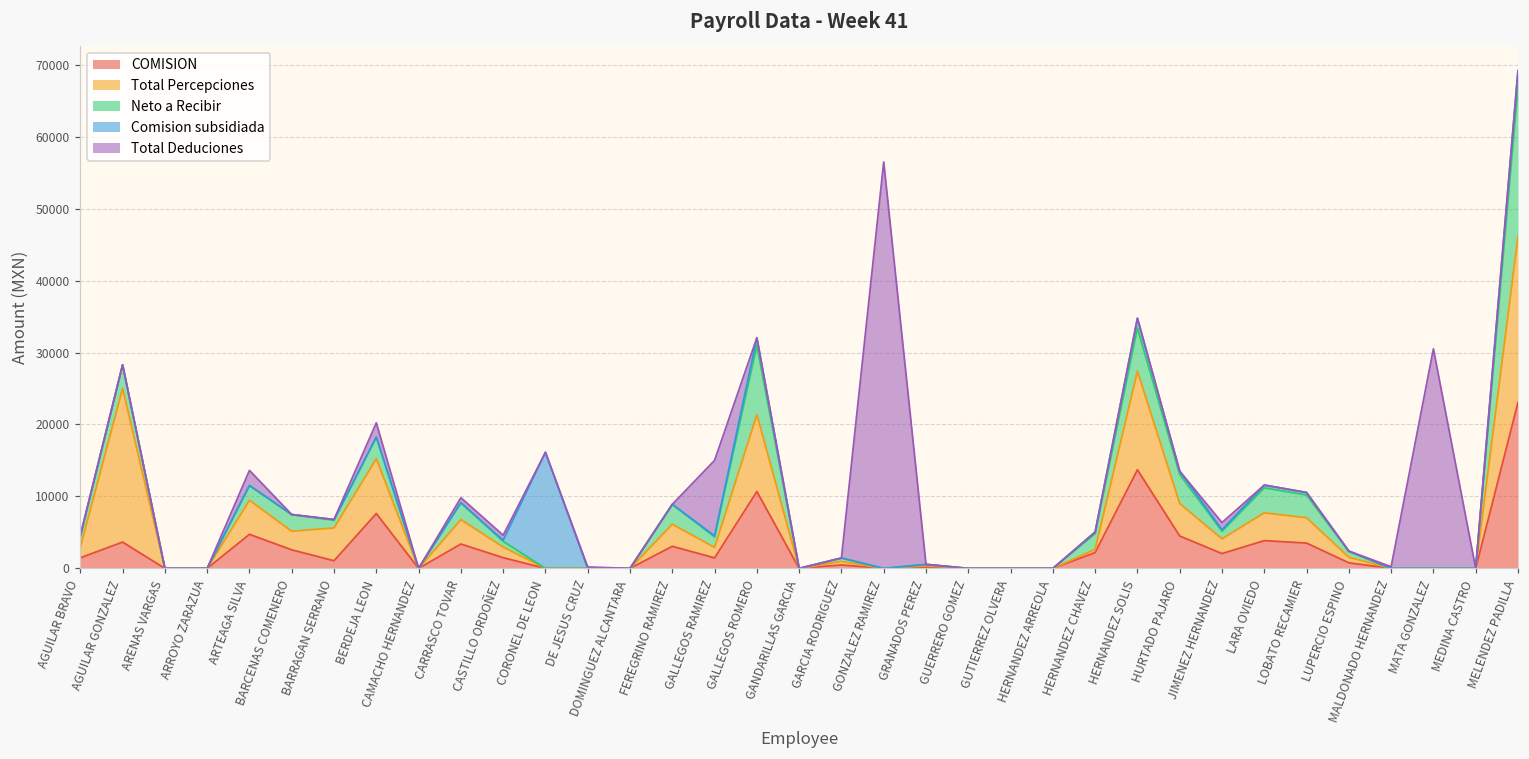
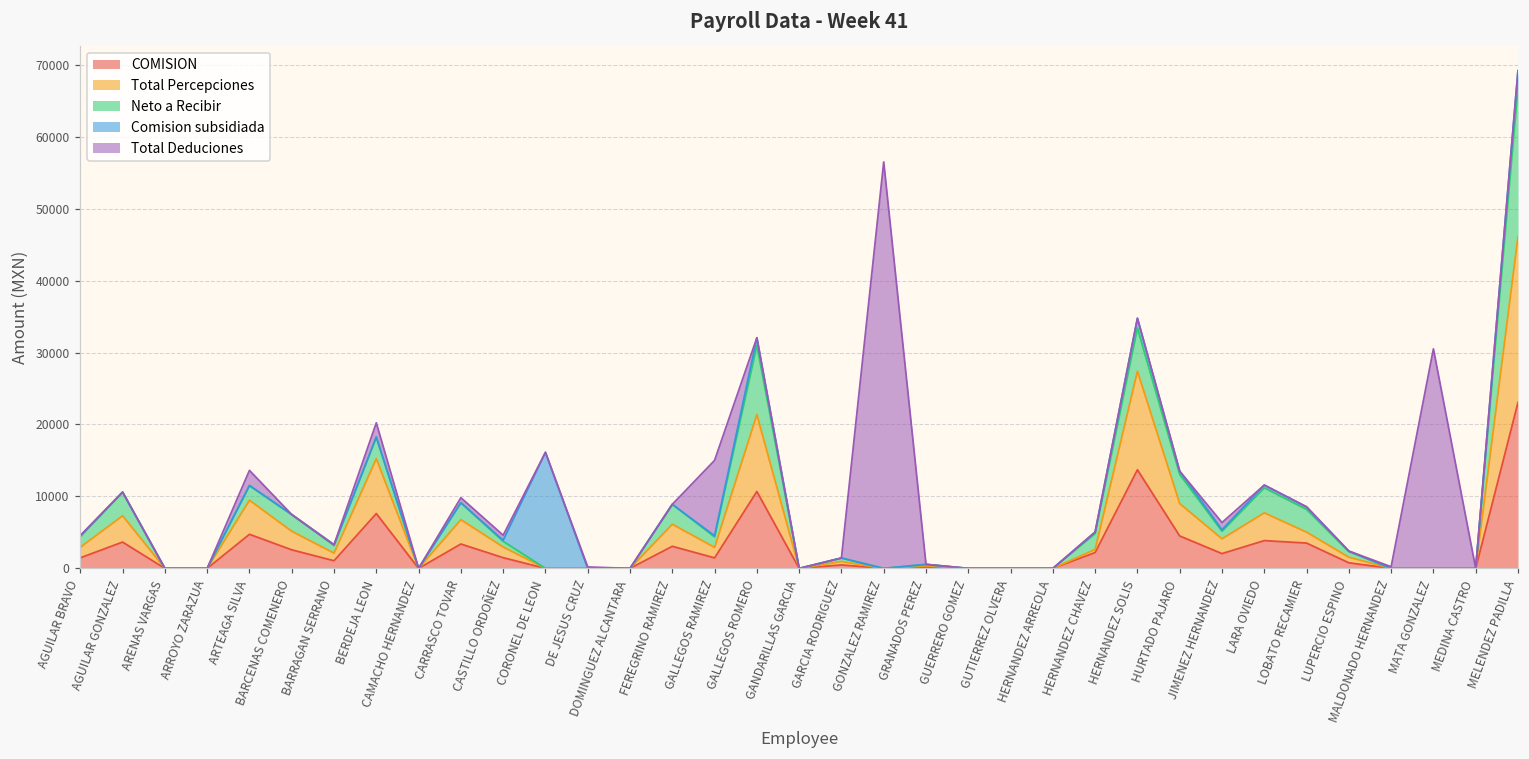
Total Percepciones, AGUILAR GONZALEZ: 21000 -> 4000
Total Percepciones, BARRAGAN SERRANO: 5000 -> 1000
Total Percepciones, LOBATO RECAMIER: 4000 -> 2000
